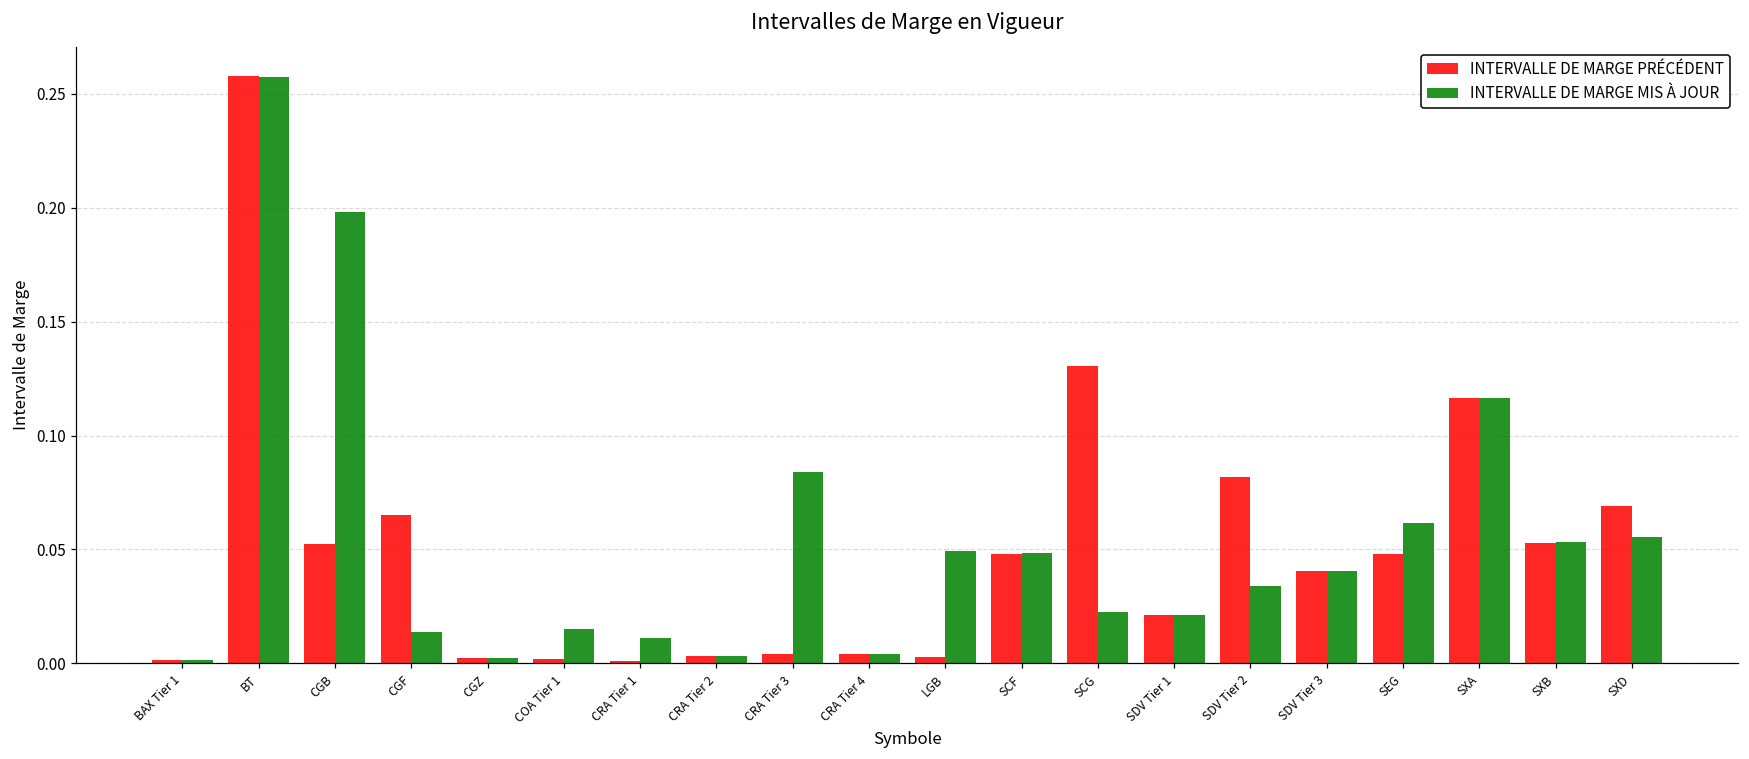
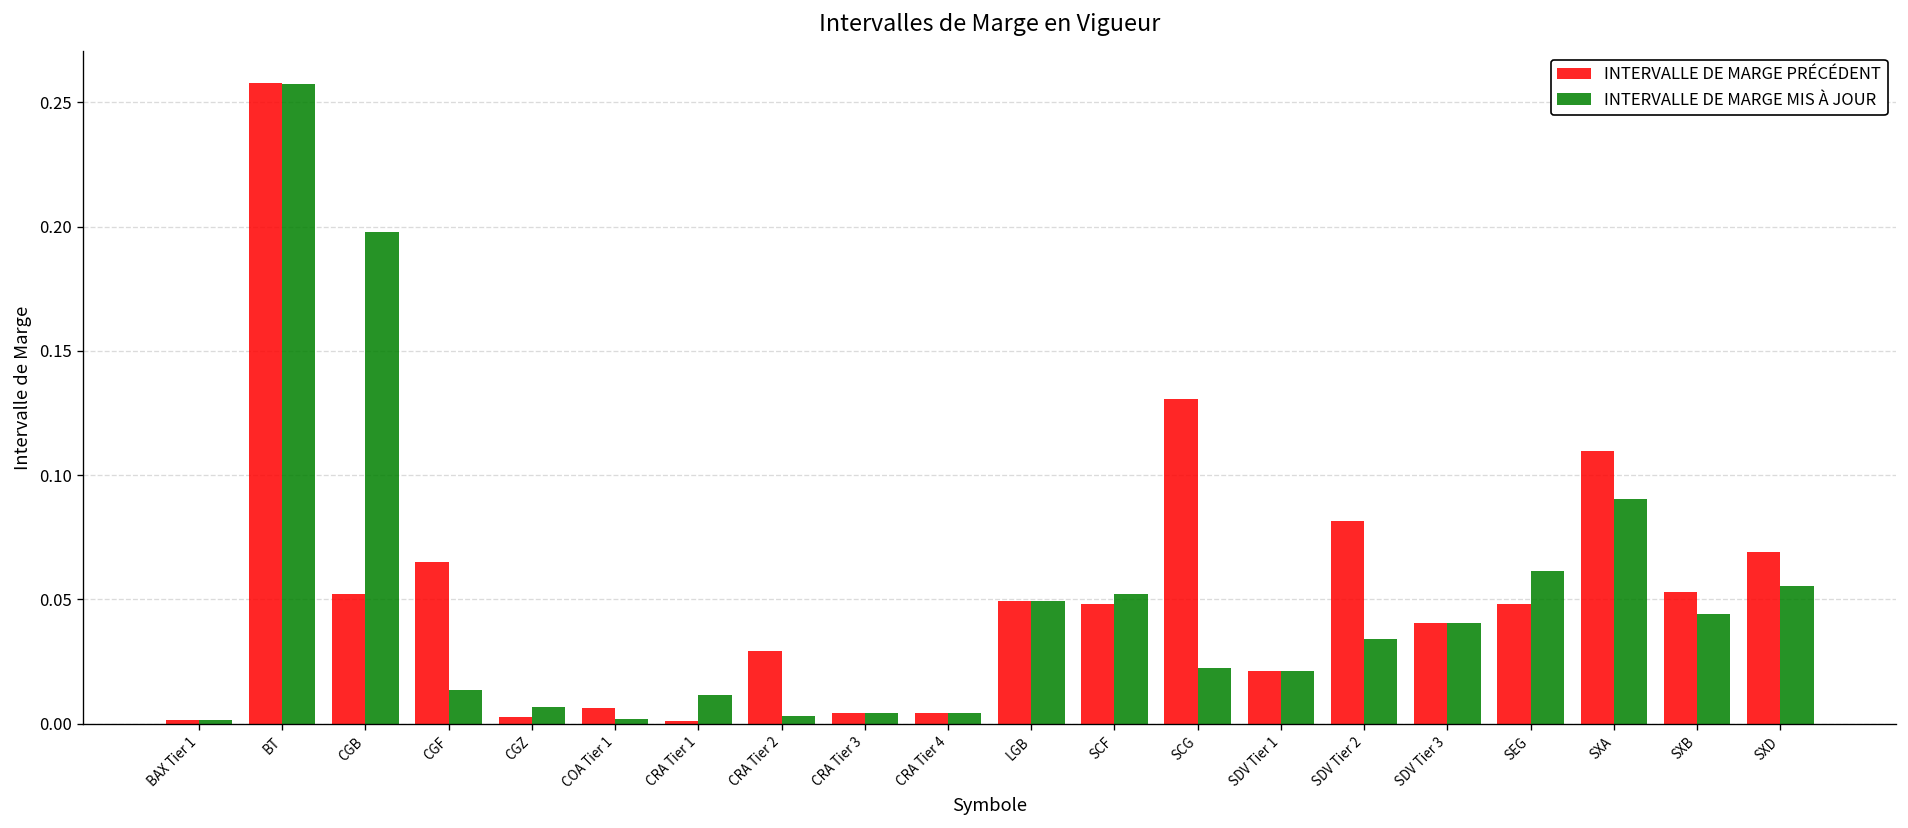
INTERVALLE DE MARGE MIS À JOUR, CGZ: 0.002 -> 0.006
INTERVALLE DE MARGE PRÉCÉDENT, COA Tier 1: 0.002 -> 0.006
INTERVALLE DE MARGE MIS À JOUR, COA Tier 1: 0.015 -> 0.002
INTERVALLE DE MARGE PRÉCÉDENT, CRA Tier 2: 0.003 -> 0.029
INTERVALLE DE MARGE MIS À JOUR, CRA Tier 3: 0.084 -> 0.004
INTERVALLE DE MARGE PRÉCÉDENT, LGB: 0.003 -> 0.049
INTERVALLE DE MARGE MIS À JOUR, SCF: 0.048 -> 0.052
INTERVALLE DE MARGE PRÉCÉDENT, SXA: 0.116 -> 0.110
INTERVALLE DE MARGE MIS À JOUR, SXA: 0.117 -> 0.090
INTERVALLE DE MARGE MIS À JOUR, SXB: 0.053 -> 0.044
